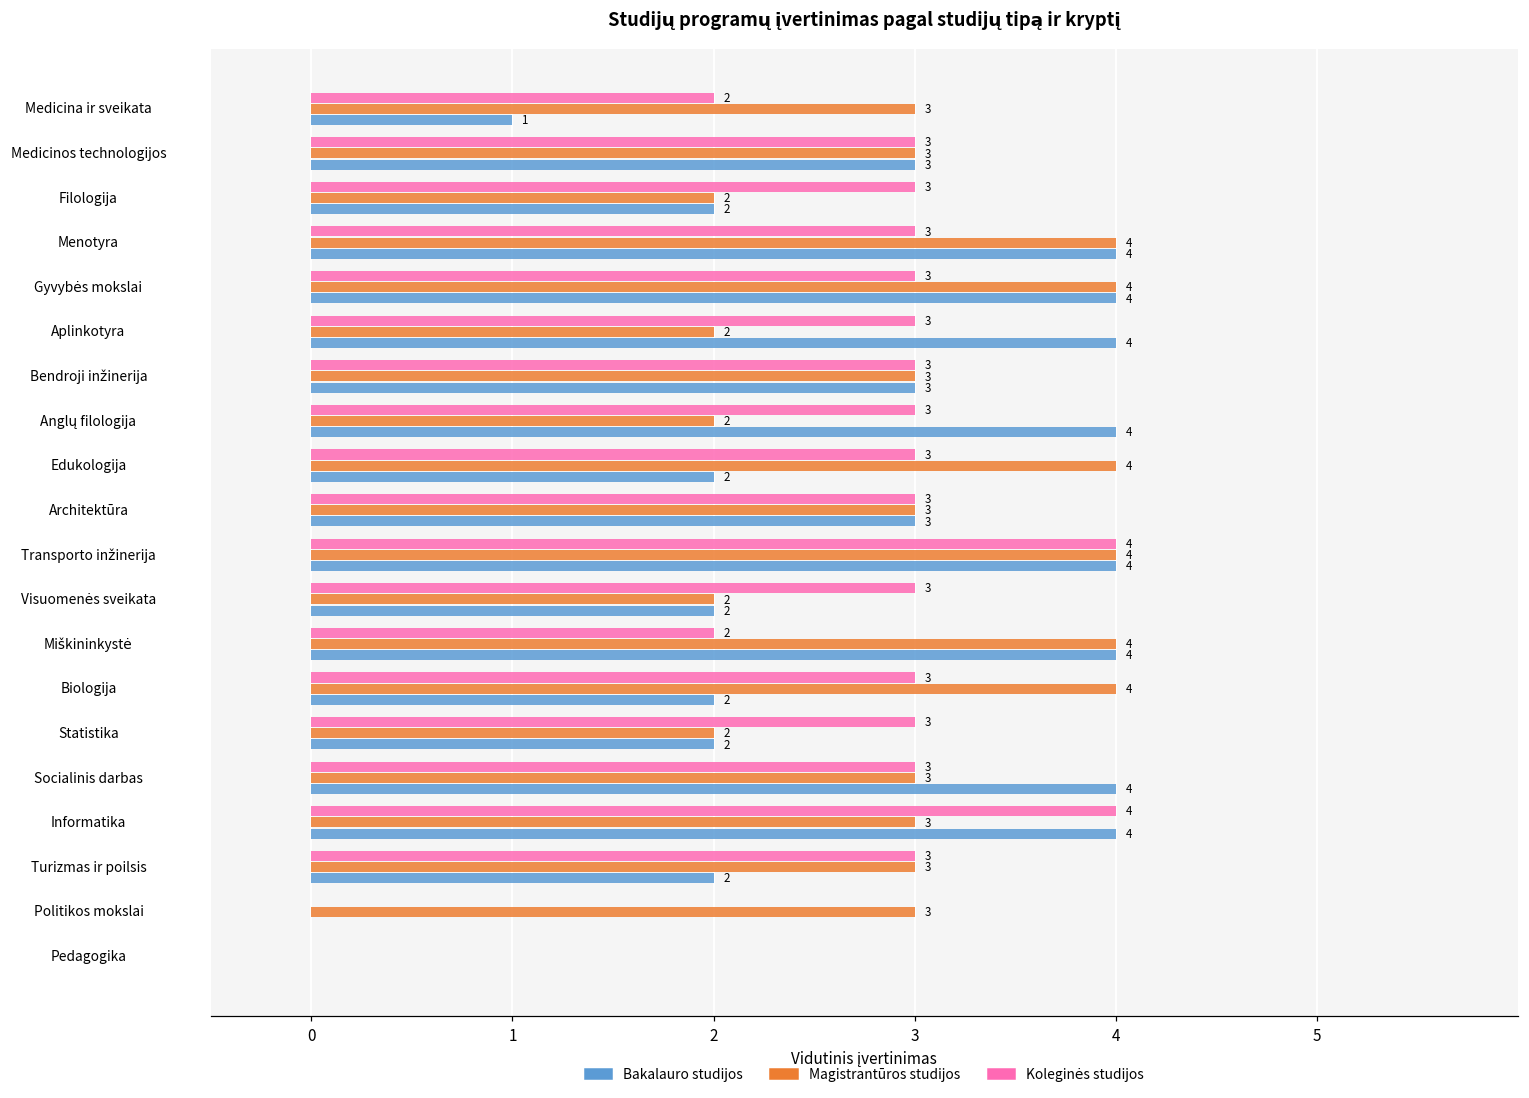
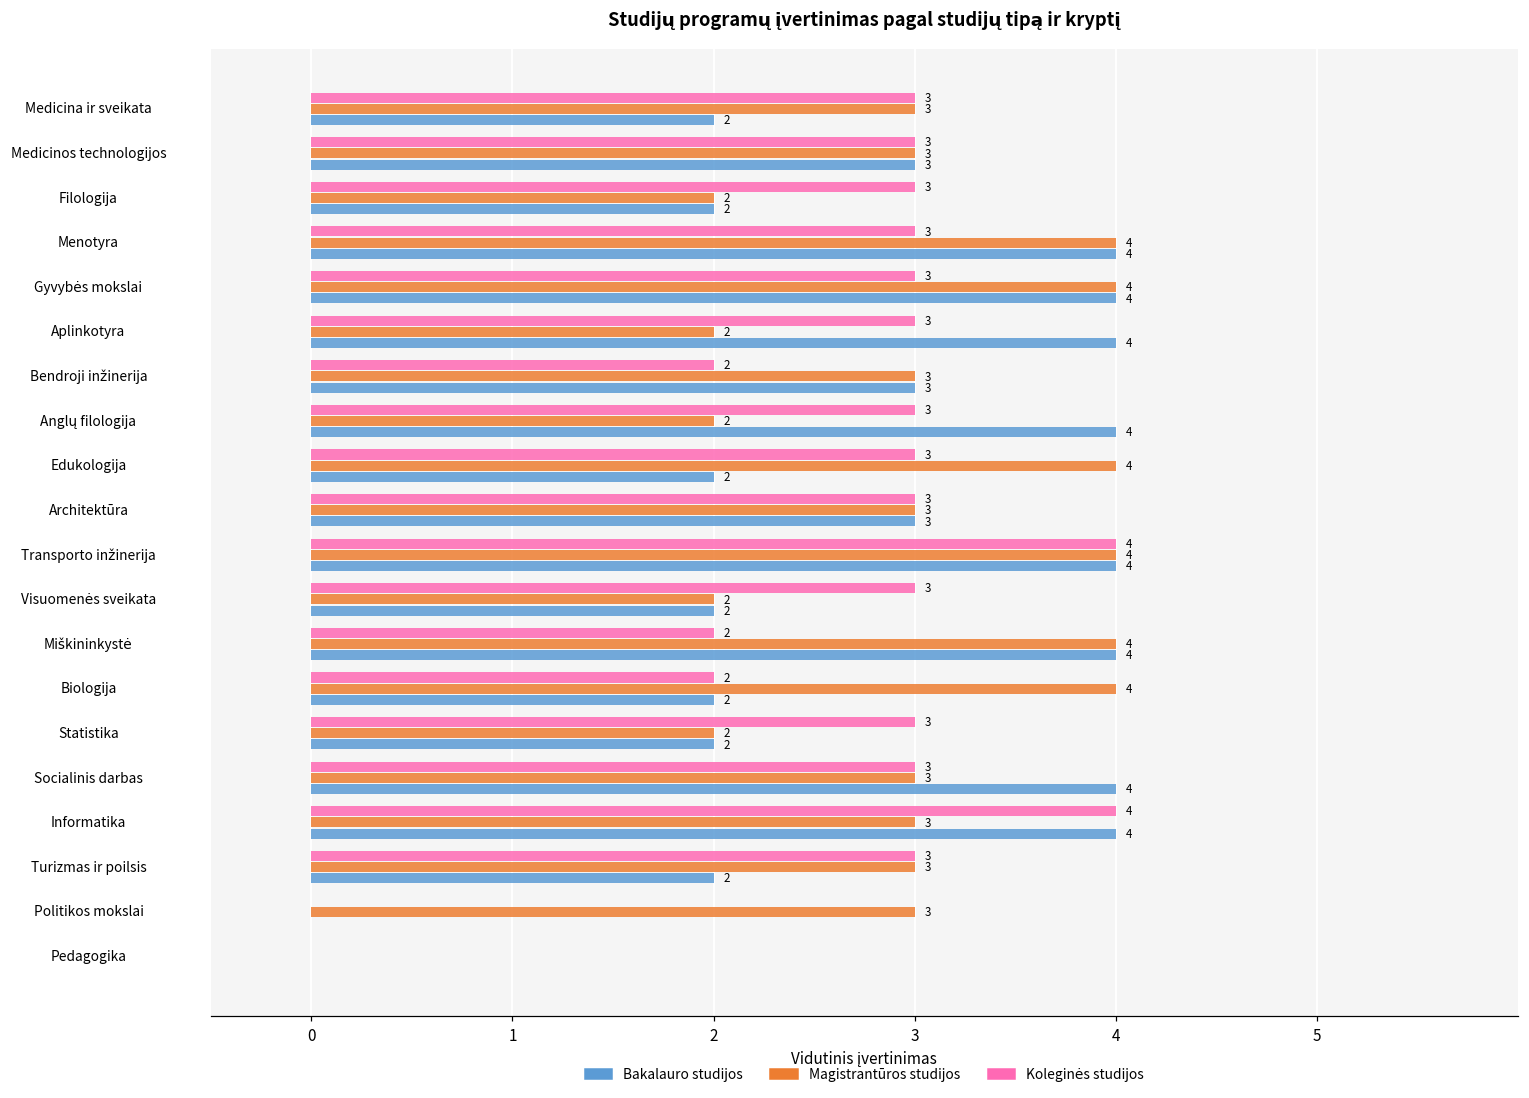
Koleginės studijos, Medicina ir sveikata: 2 -> 3
Bakalauro studijos, Medicina ir sveikata: 1 -> 2
Koleginės studijos, Bendroji inžinerija: 3 -> 2
Koleginės studijos, Biologija: 3 -> 2
